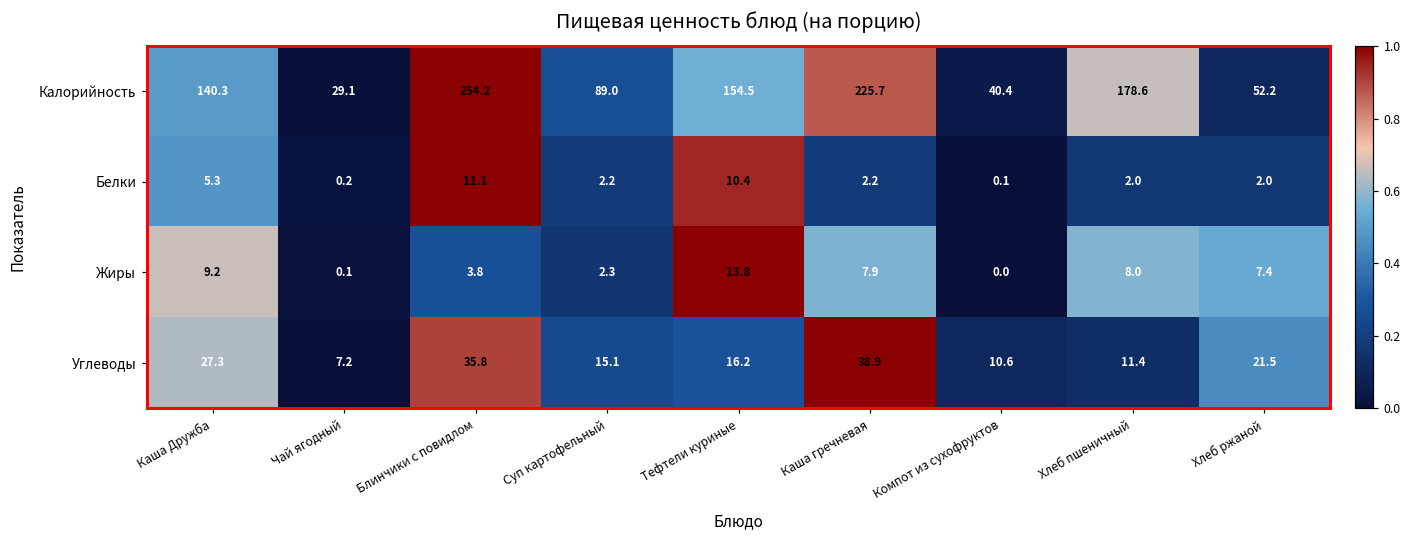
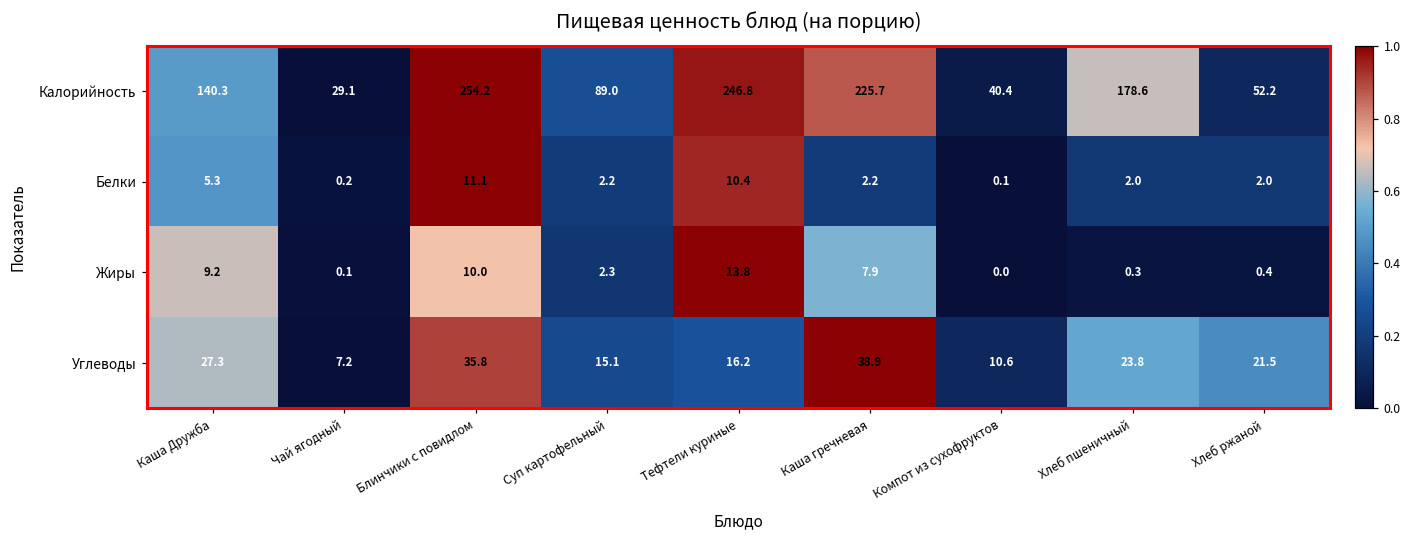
Калорийность, Тефтели куриные: 154.5 -> 246.8
Жиры, Блинчики с повидлом: 3.8 -> 10.0
Жиры, Хлеб пшеничный: 8.0 -> 0.3
Жиры, Хлеб ржаной: 7.4 -> 0.4
Углеводы, Хлеб пшеничный: 11.4 -> 23.8
